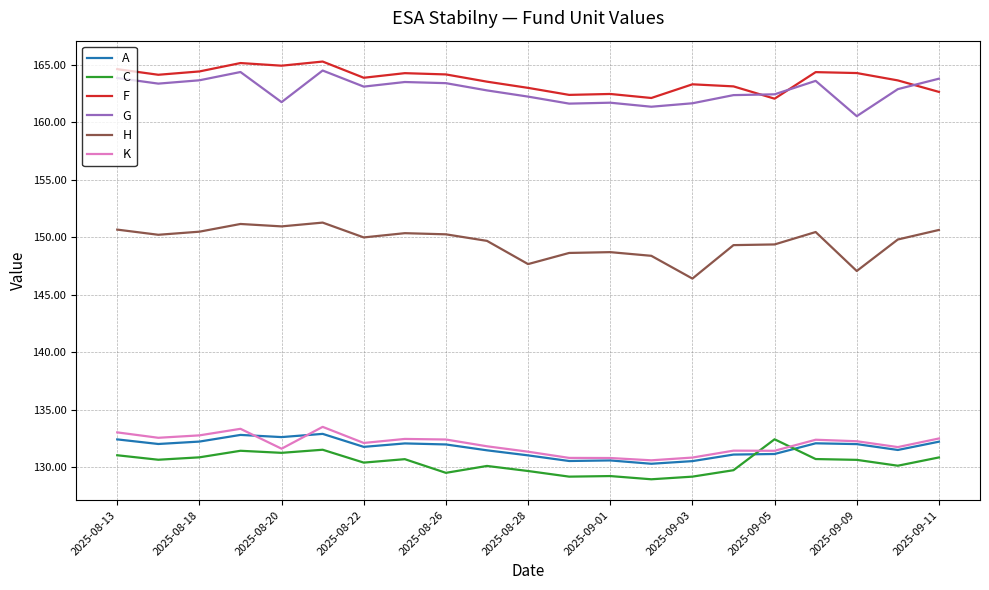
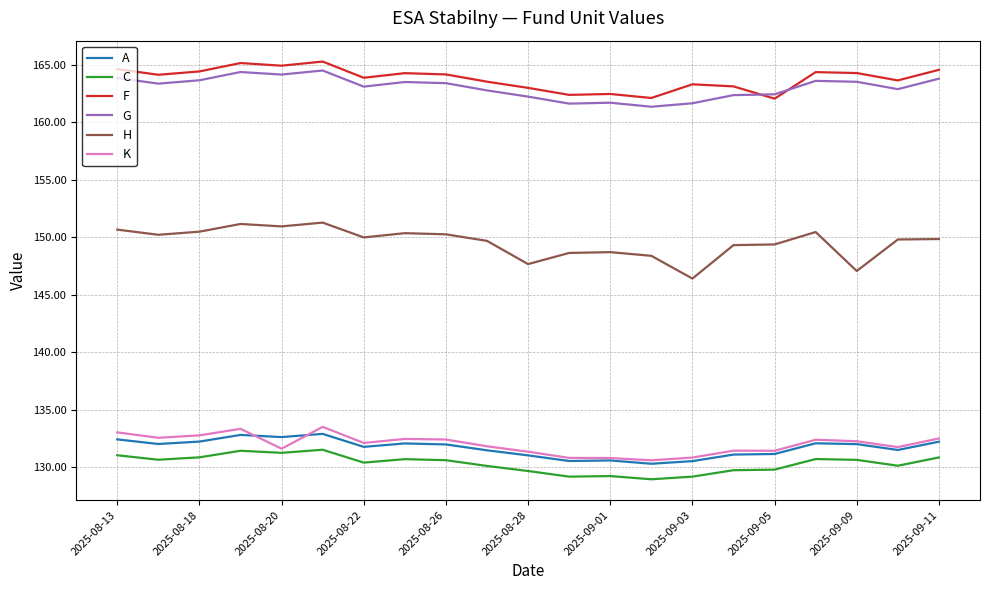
G, 2025-08-20: 161.8 -> 164.2
C, 2025-08-26: 129.5 -> 130.6
C, 2025-09-05: 132.4 -> 129.8
G, 2025-09-09: 160.5 -> 163.5
F, 2025-09-11: 162.6 -> 164.6
H, 2025-09-11: 150.6 -> 149.8
